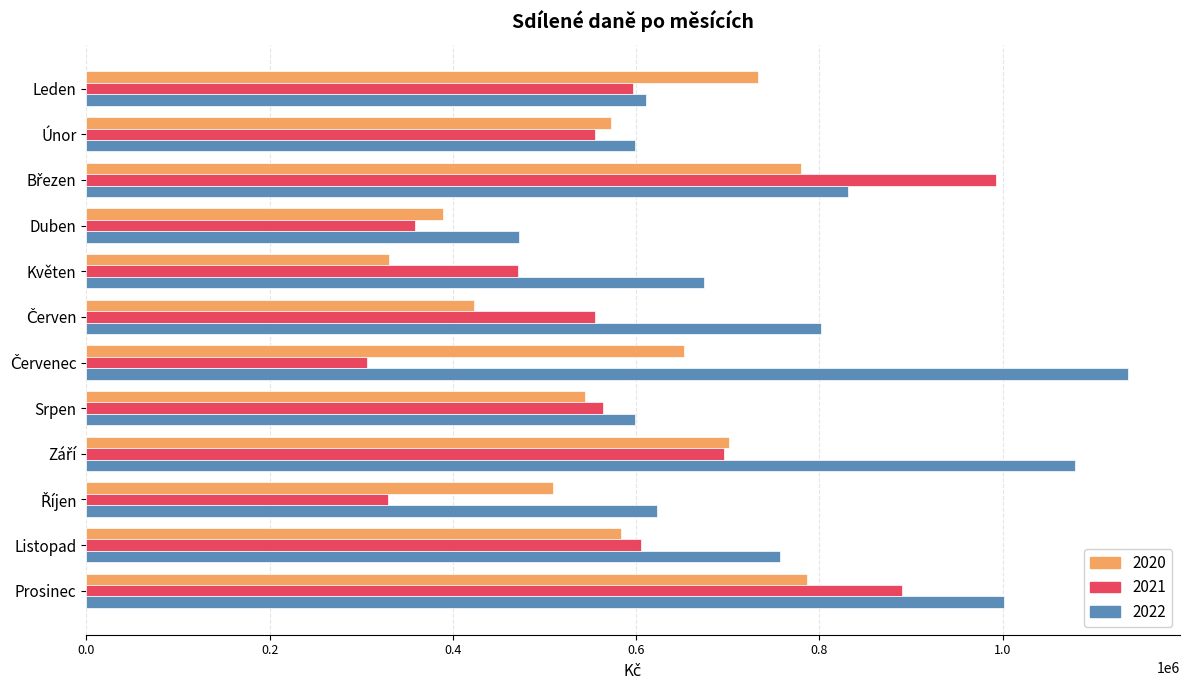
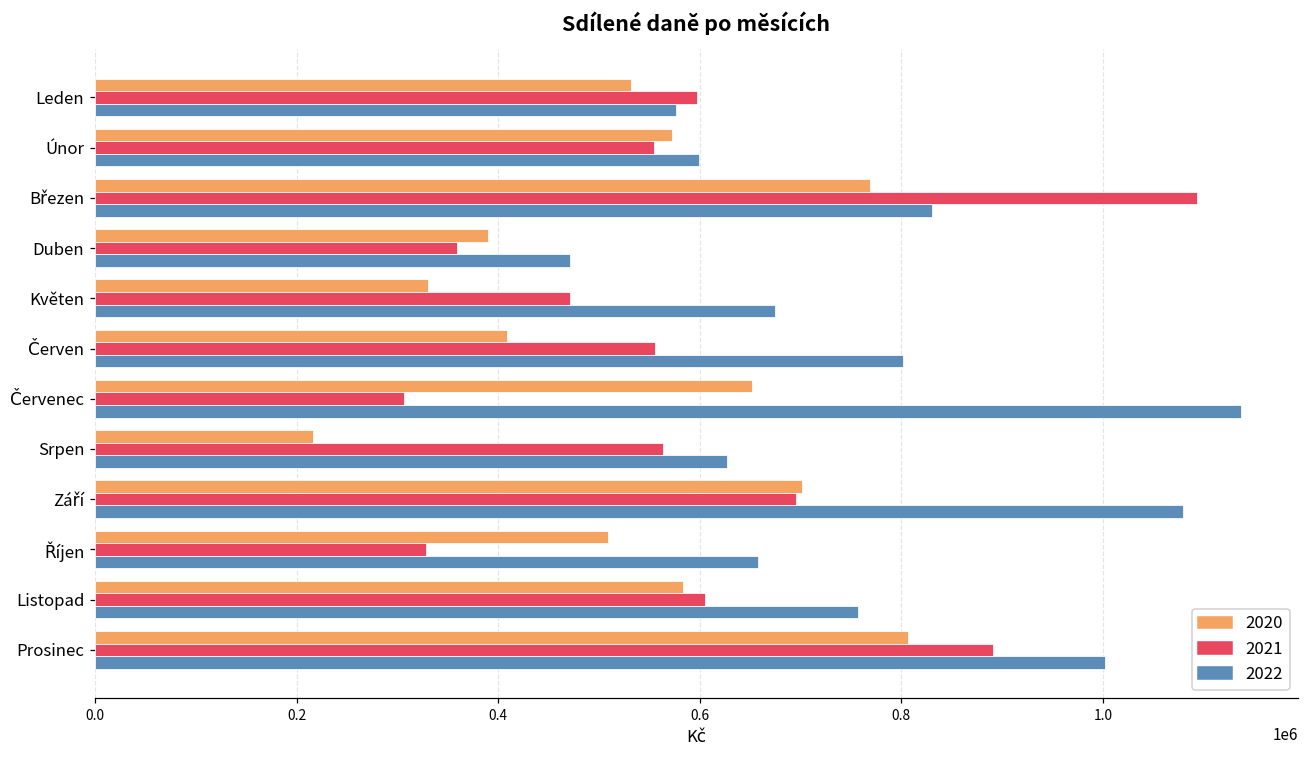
2020, Leden: 730000 -> 530000
2022, Leden: 610000 -> 580000
2020, Březen: 780000 -> 770000
2021, Březen: 990000 -> 1090000
2020, Červen: 420000 -> 410000
2020, Srpen: 540000 -> 220000
2022, Srpen: 600000 -> 630000
2022, Říjen: 620000 -> 660000
2020, Prosinec: 790000 -> 810000
